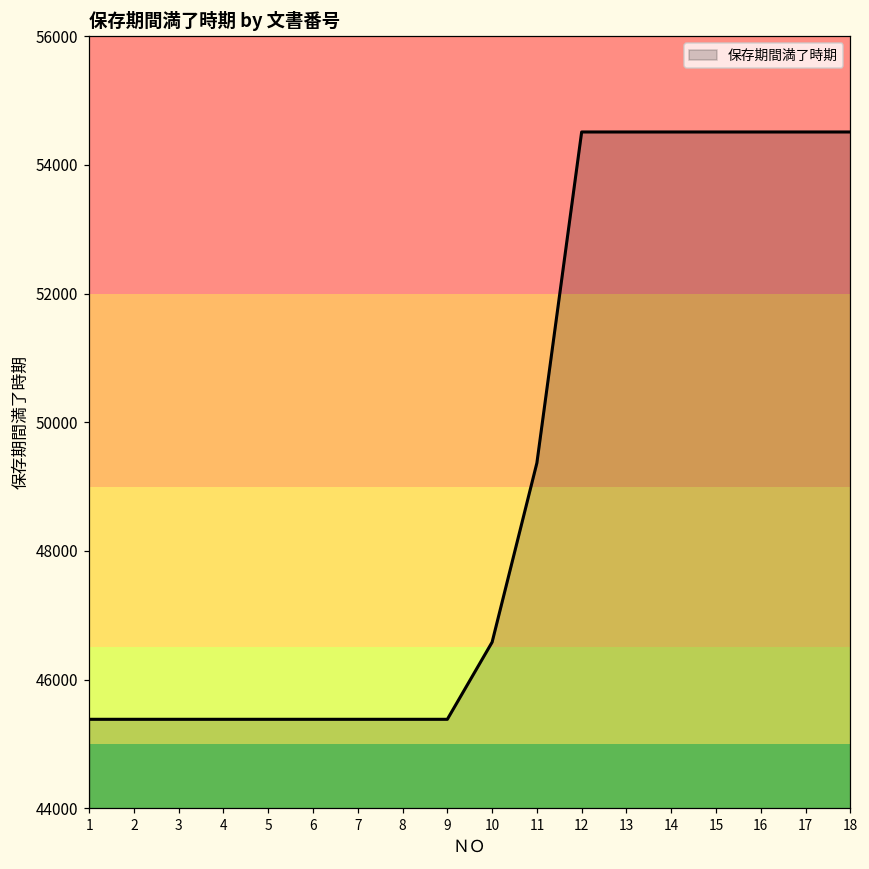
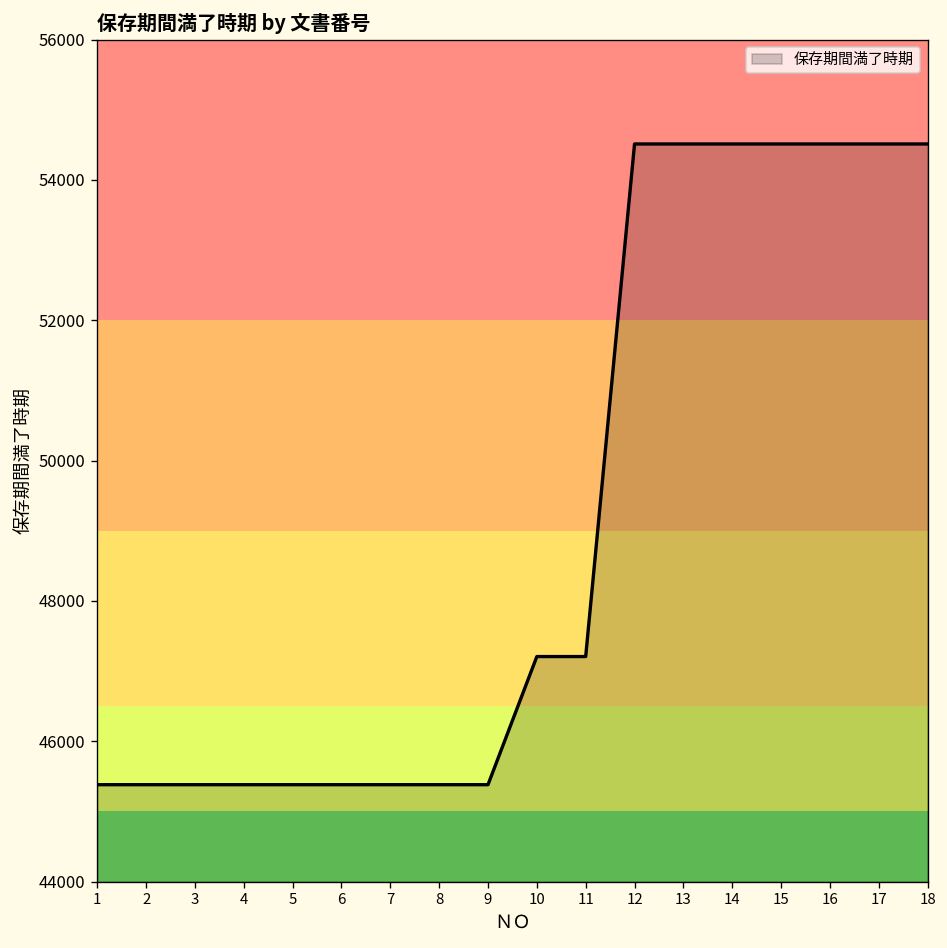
10: 46600 -> 47200
11: 49400 -> 47200
